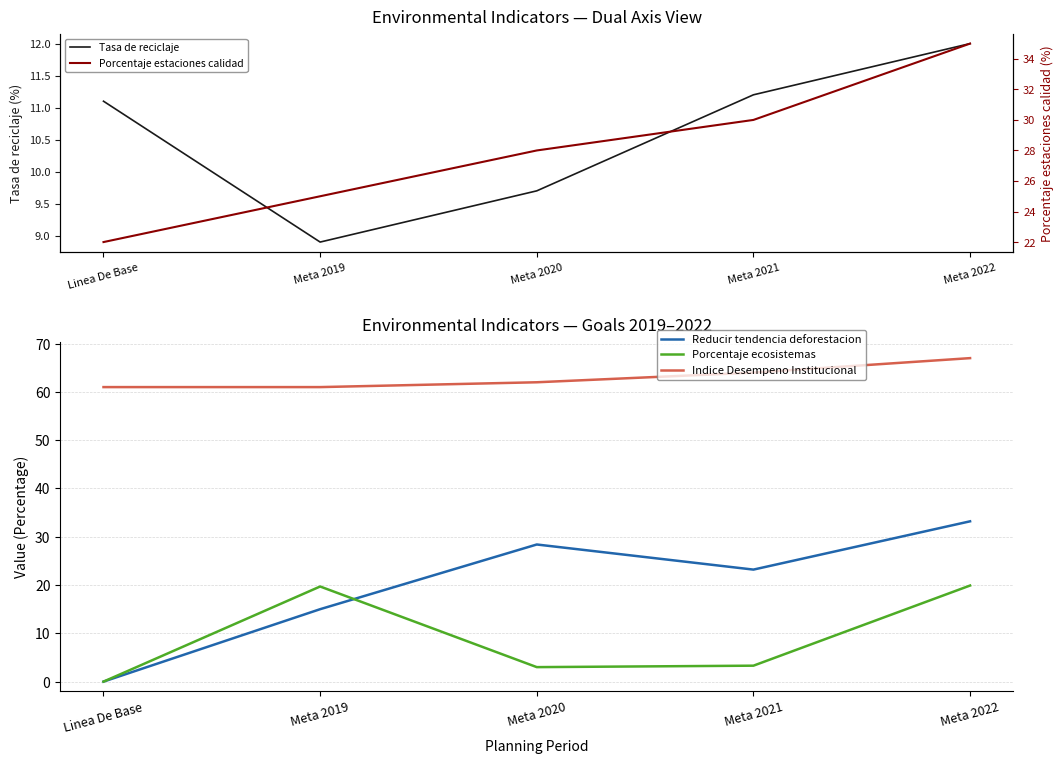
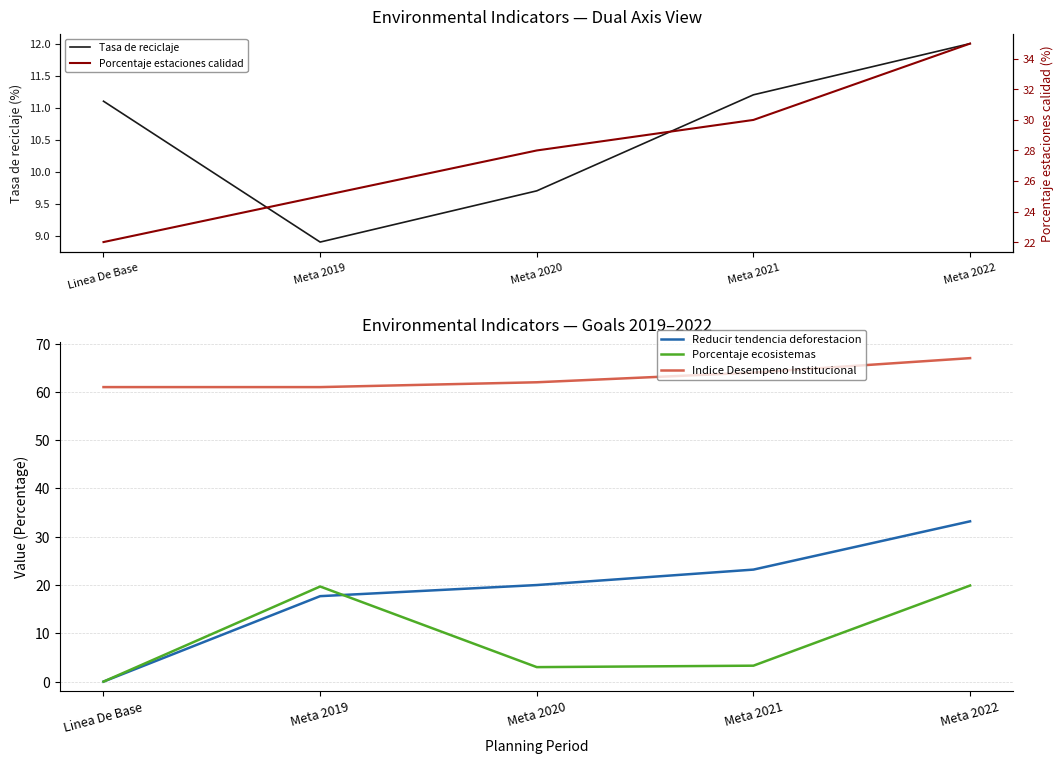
Environmental Indicators — Goals 2019–2022, Reducir tendencia deforestacion, Meta 2019: 15 -> 18
Environmental Indicators — Goals 2019–2022, Reducir tendencia deforestacion, Meta 2020: 28 -> 20
